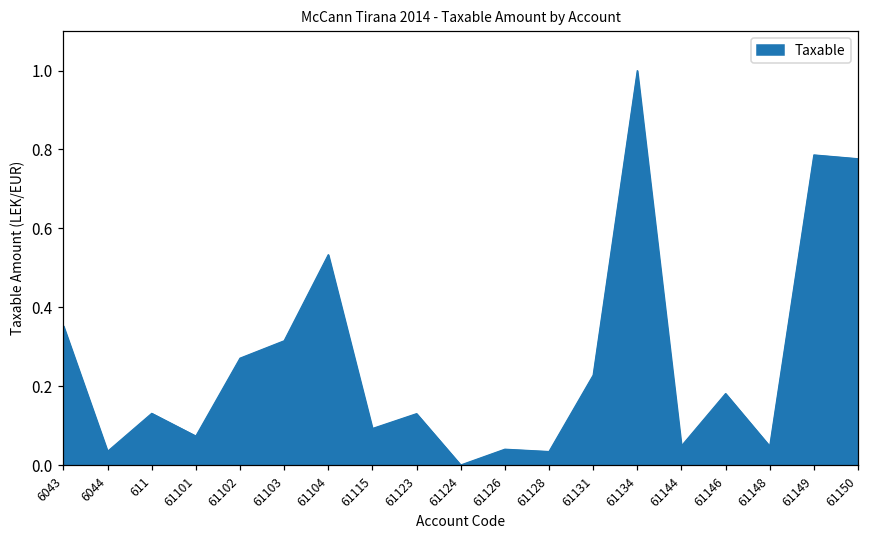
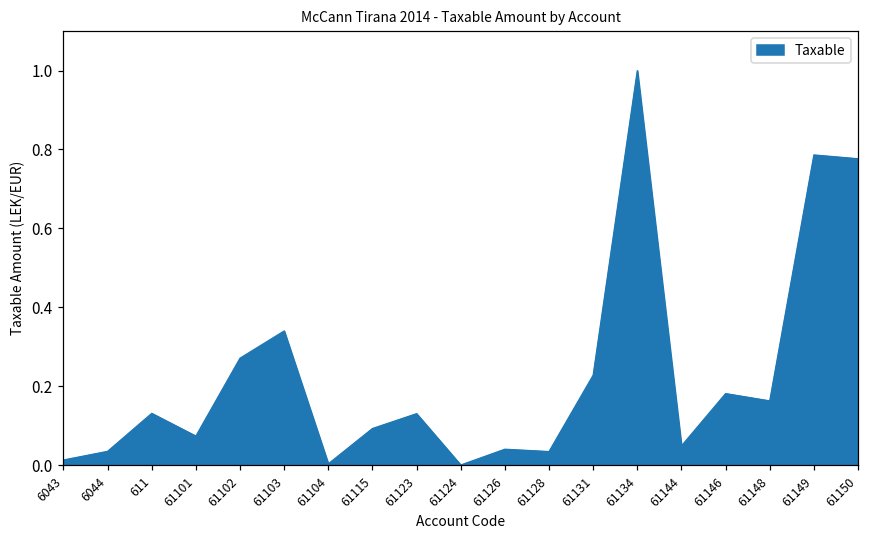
6043: 0.35 -> 0.01
61103: 0.31 -> 0.34
61104: 0.53 -> 0.00
61148: 0.05 -> 0.16
